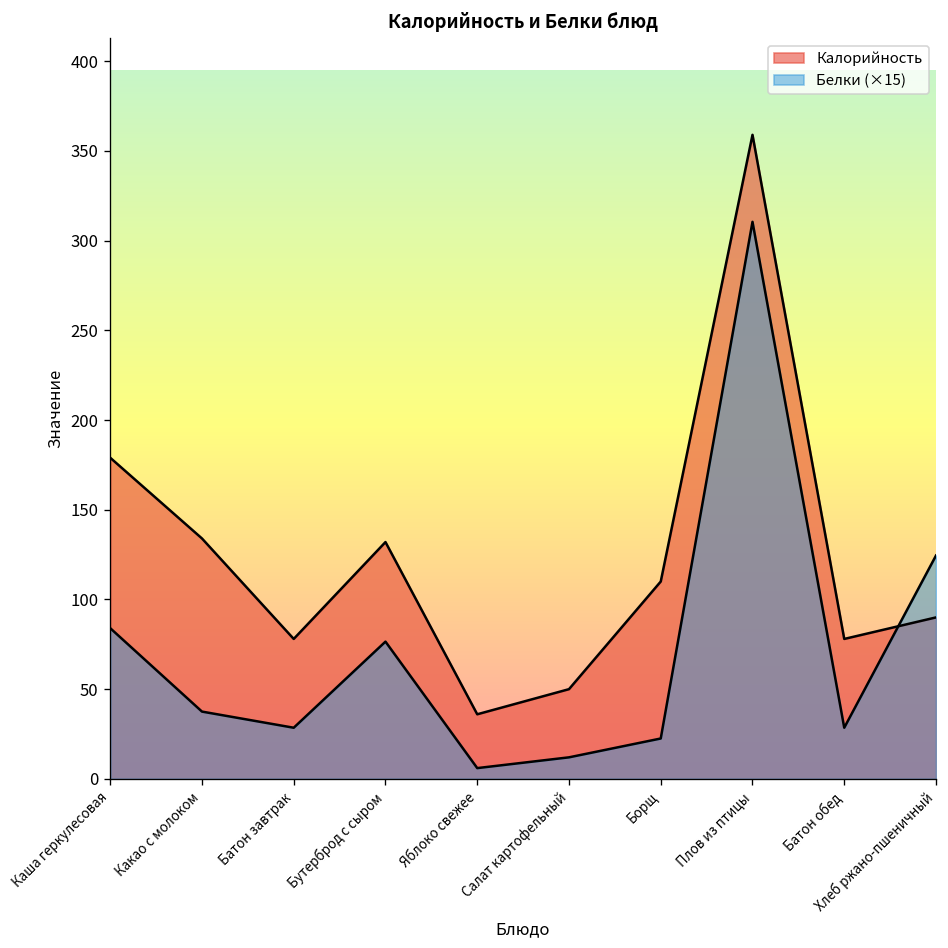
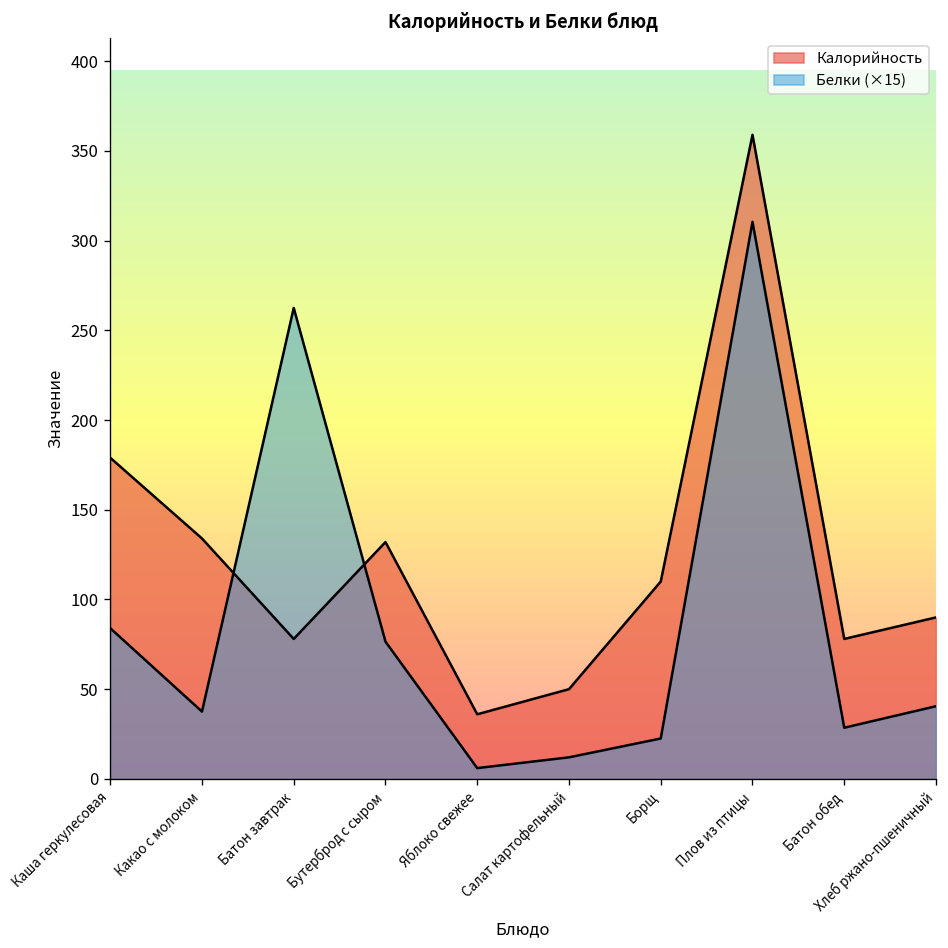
Белки (×15), Батон завтрак: 29 -> 263
Белки (×15), Хлеб ржано-пшеничный: 125 -> 41
